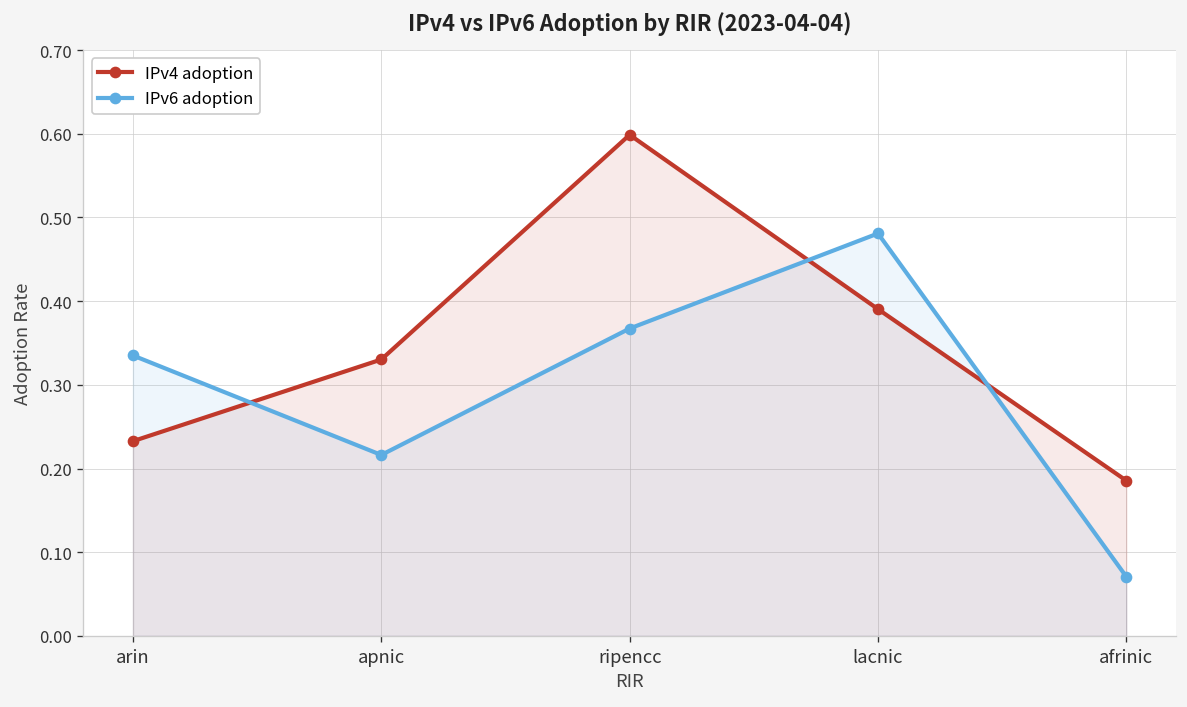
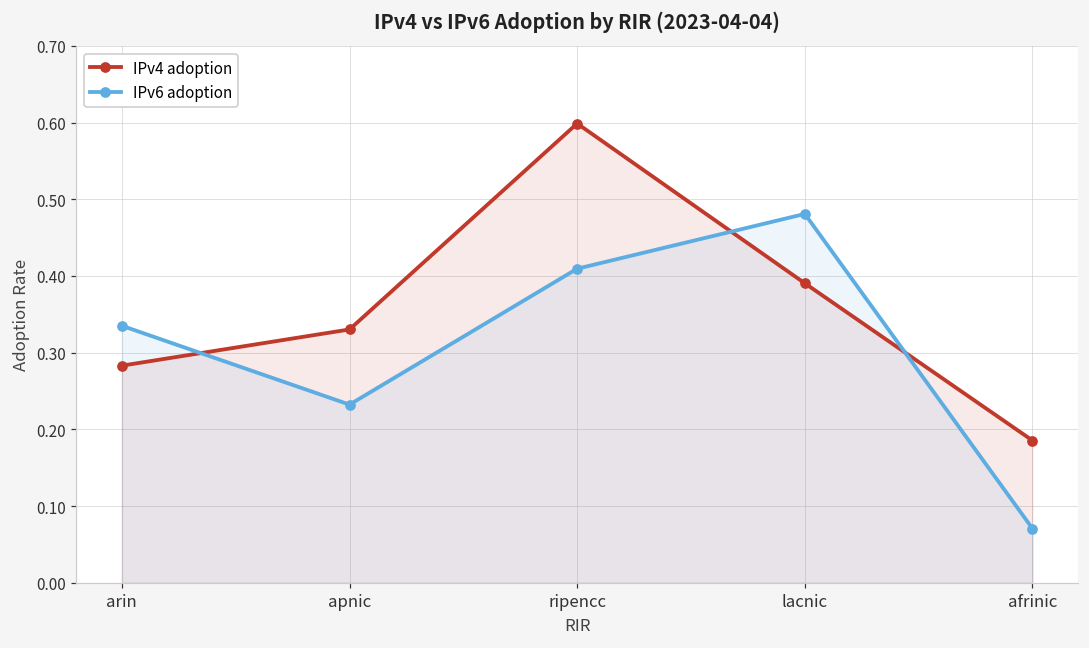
IPv4 adoption, arin: 0.23 -> 0.28
IPv6 adoption, apnic: 0.22 -> 0.23
IPv6 adoption, ripencc: 0.37 -> 0.41
